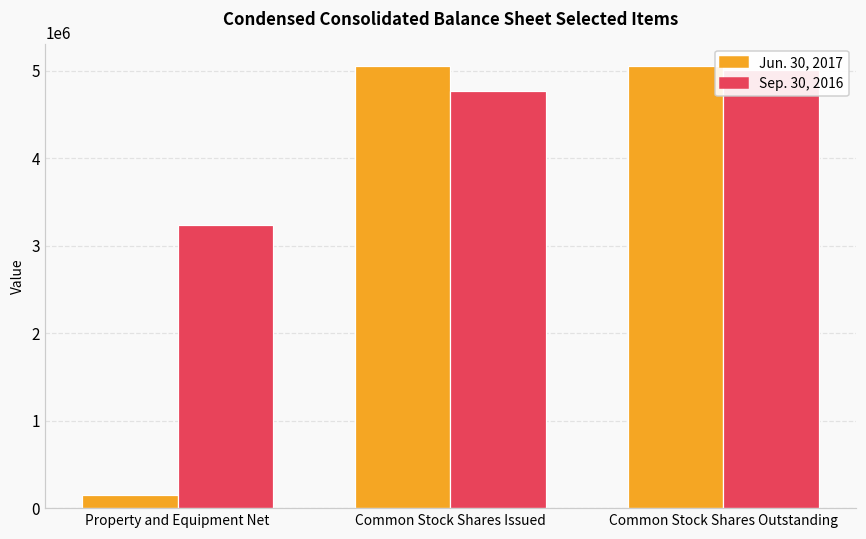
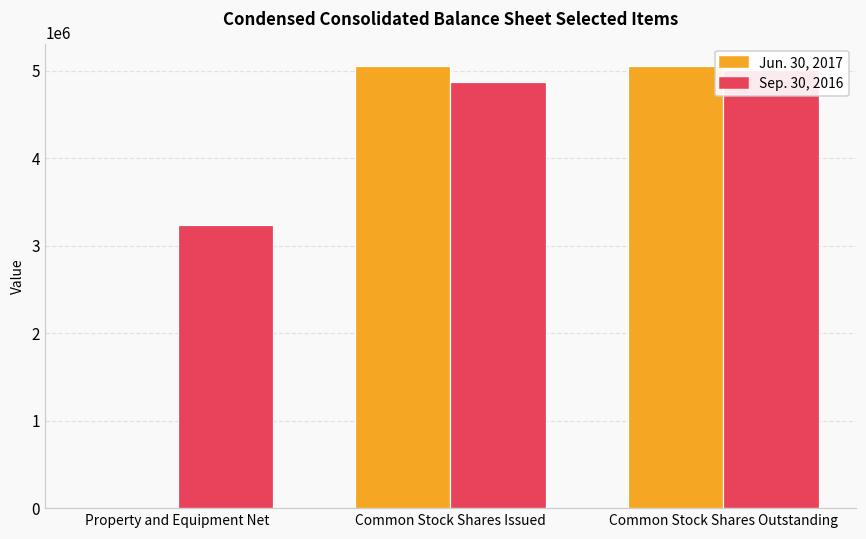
Jun. 30, 2017, Property and Equipment Net: 200000 -> 0
Sep. 30, 2016, Common Stock Shares Issued: 4800000 -> 4900000
